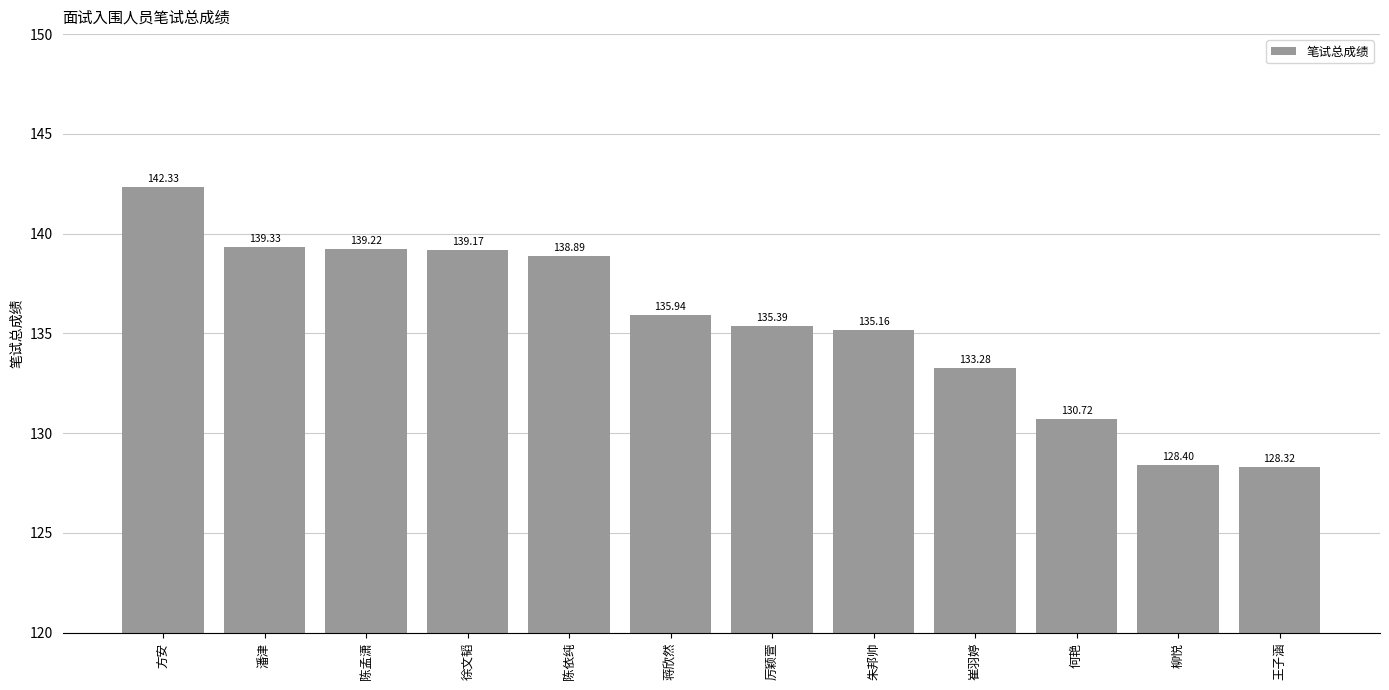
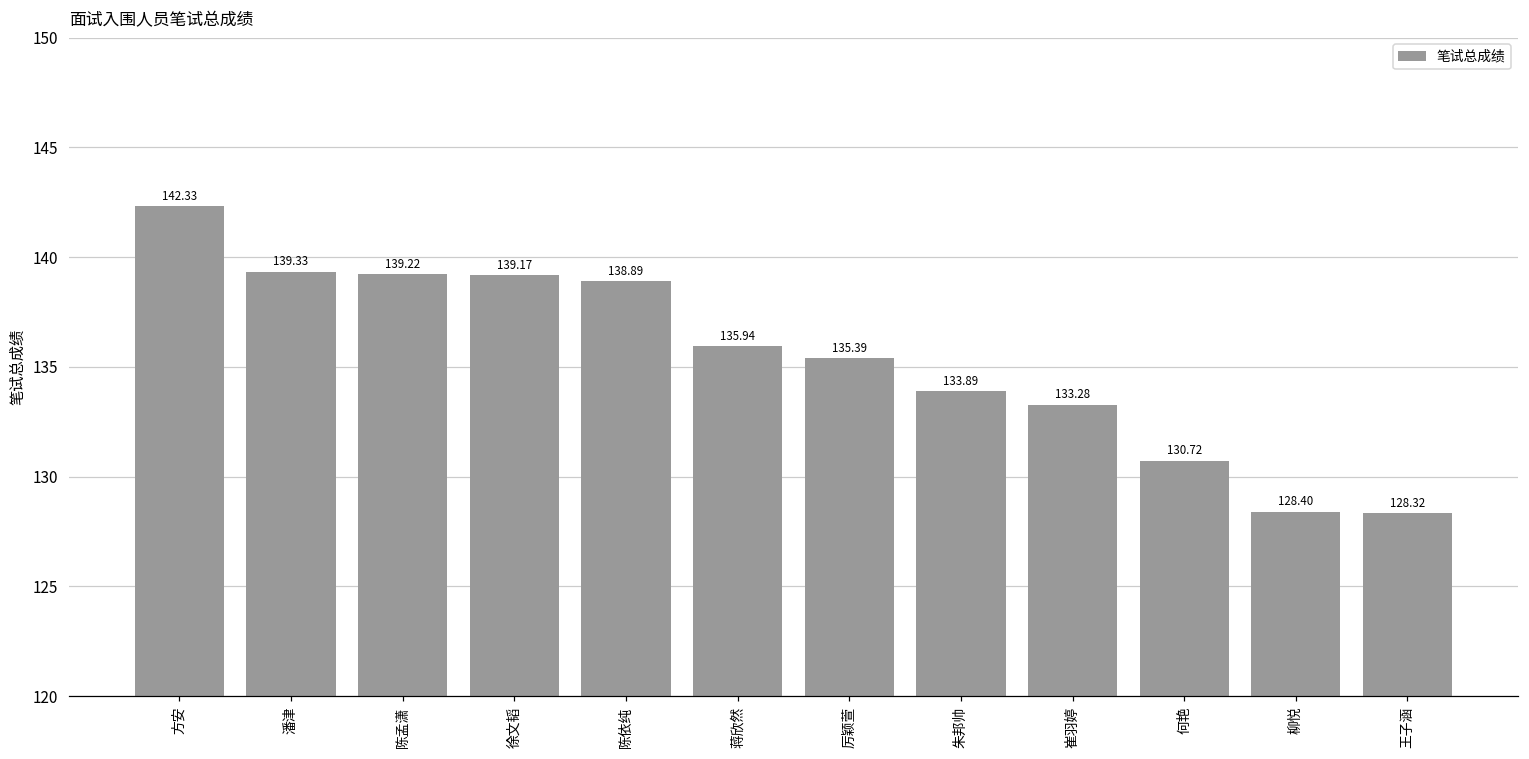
朱邦帅: 135.16 -> 133.89
